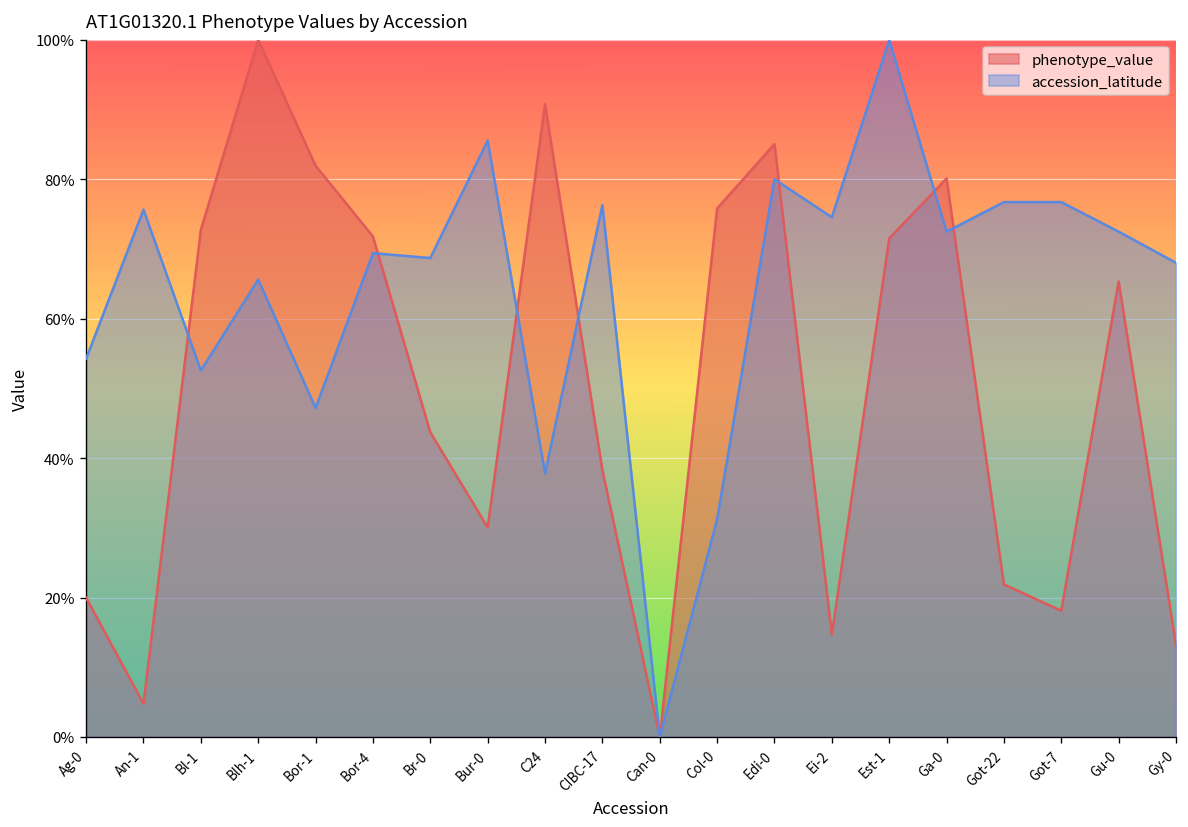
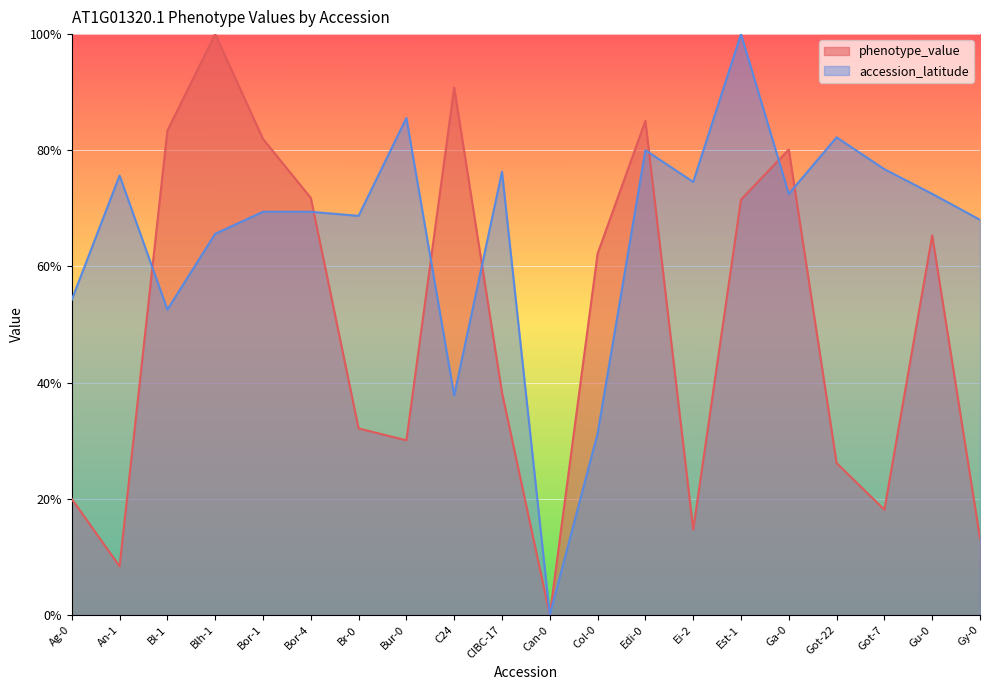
phenotype_value, An-1: 5% -> 8%
phenotype_value, Bl-1: 73% -> 83%
accession_latitude, Bor-1: 47% -> 69%
phenotype_value, Br-0: 44% -> 32%
phenotype_value, Col-0: 76% -> 62%
phenotype_value, Got-22: 22% -> 26%
accession_latitude, Got-22: 77% -> 82%
